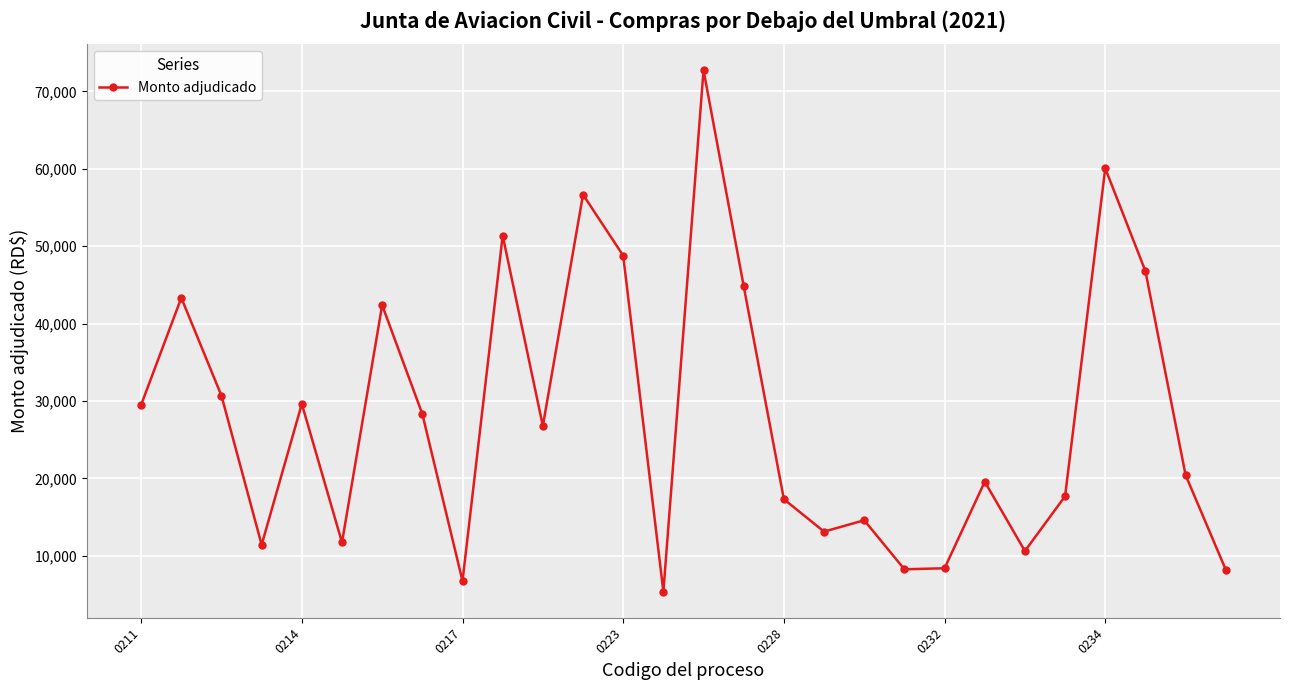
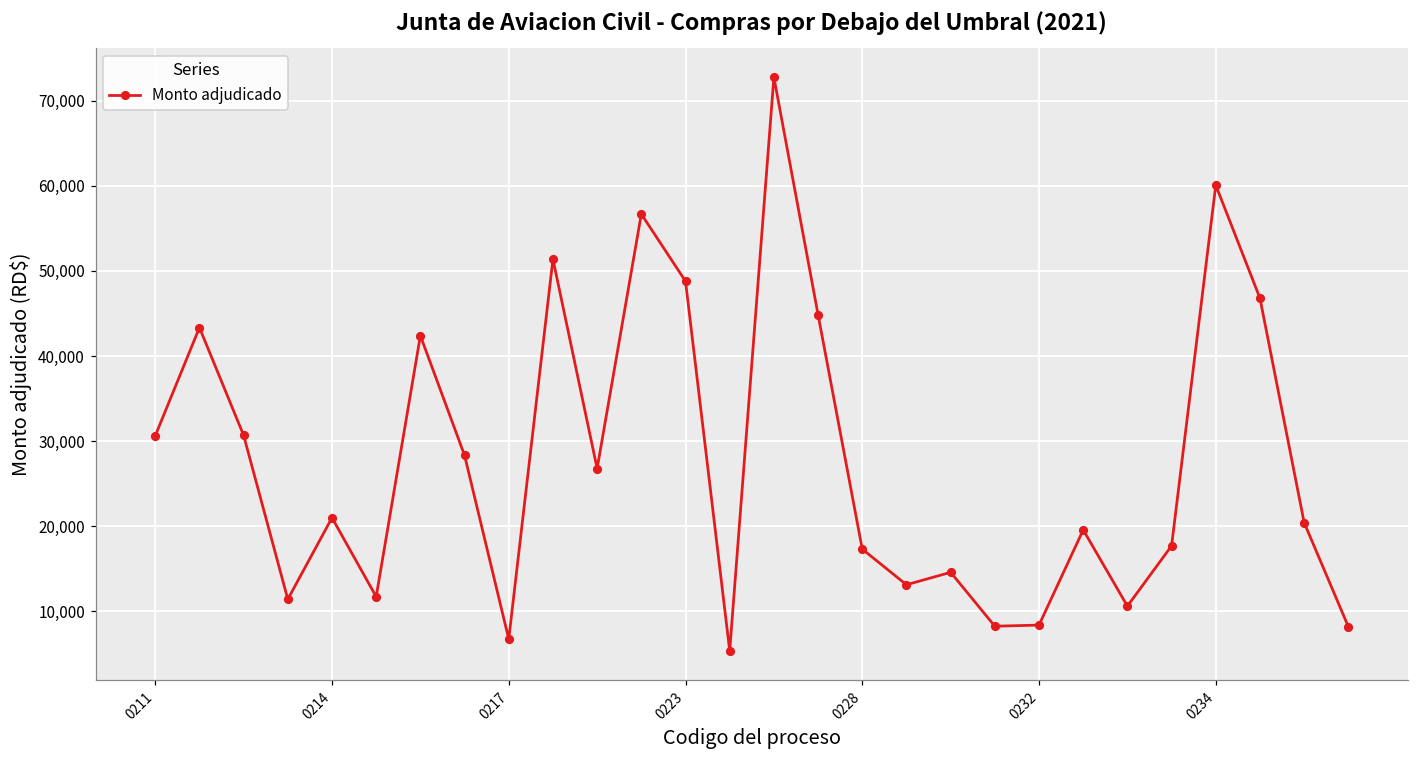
0211: 30,000 -> 31,000
0214: 30,000 -> 21,000
